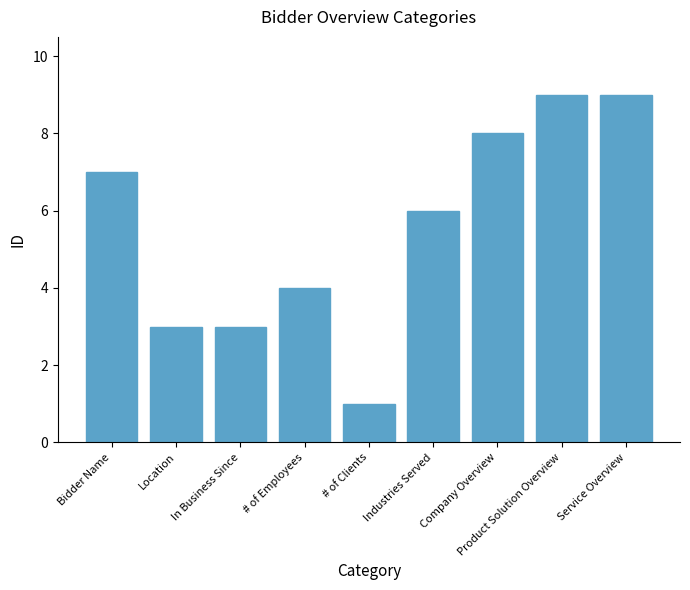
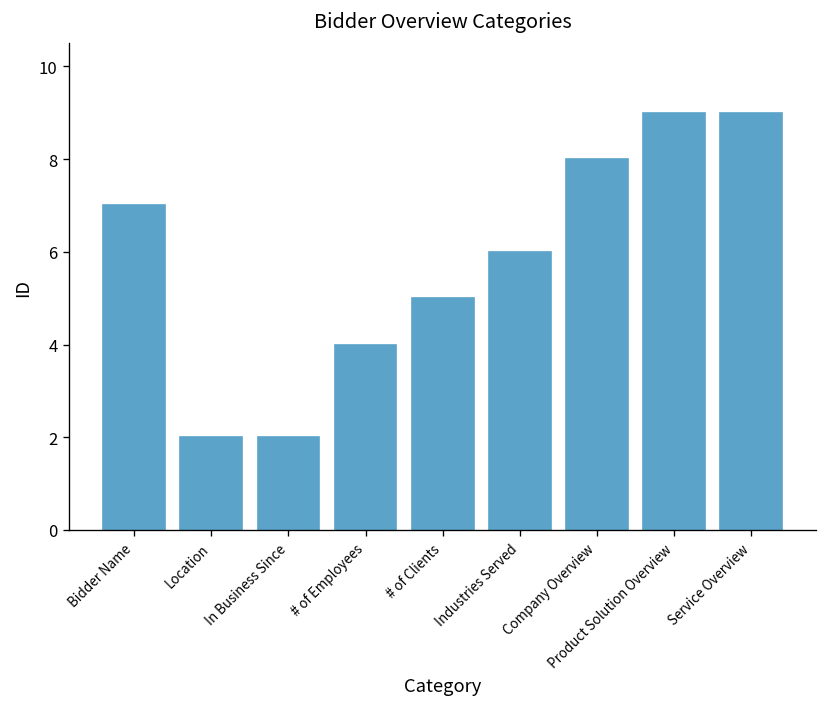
Location: 3 -> 2
In Business Since: 3 -> 2
# of Clients: 1 -> 5
